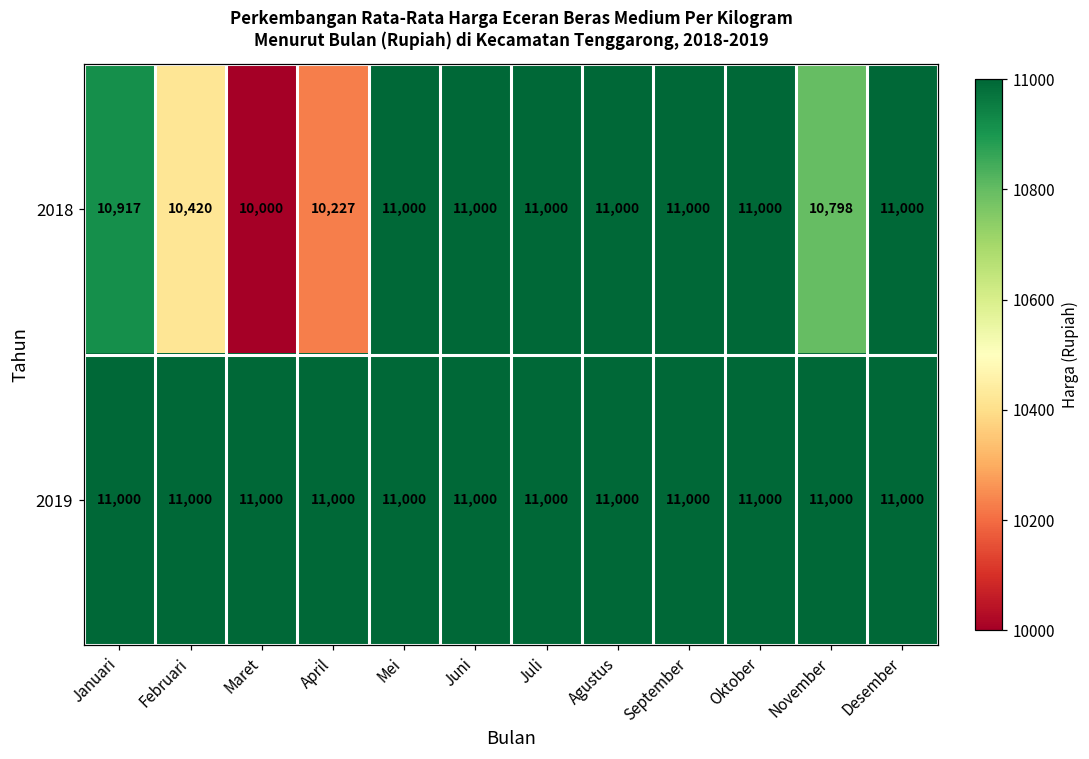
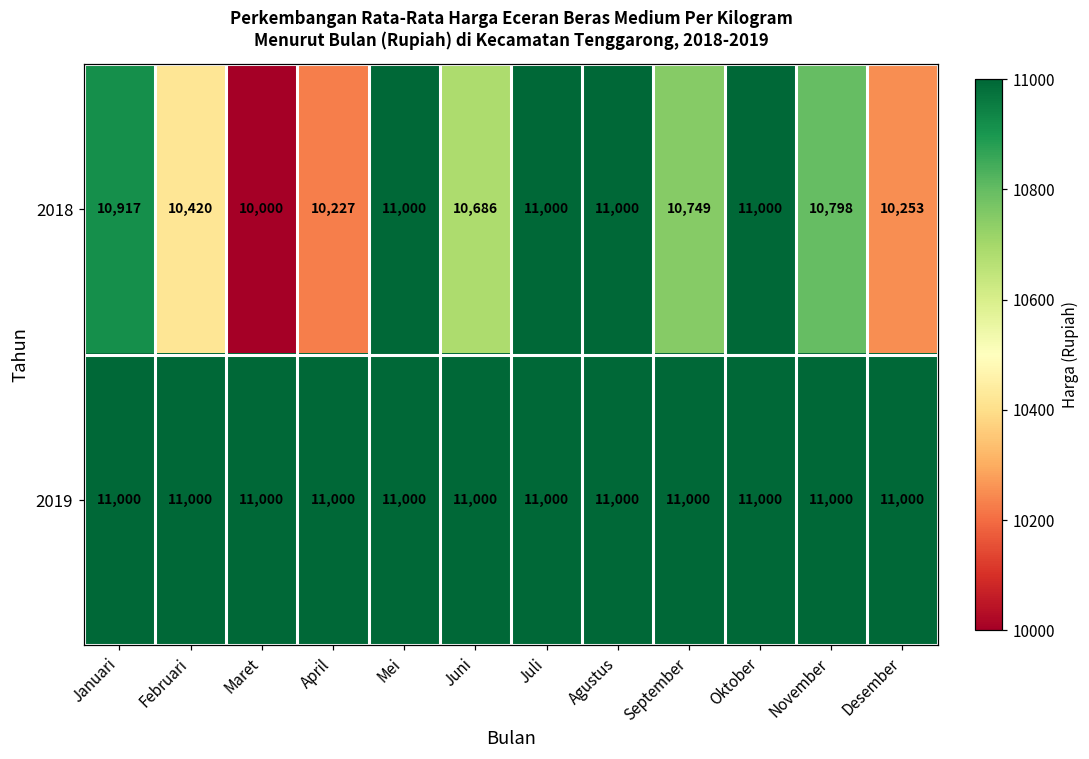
2018, Juni: 11,000 -> 10,686
2018, September: 11,000 -> 10,749
2018, Desember: 11,000 -> 10,253
